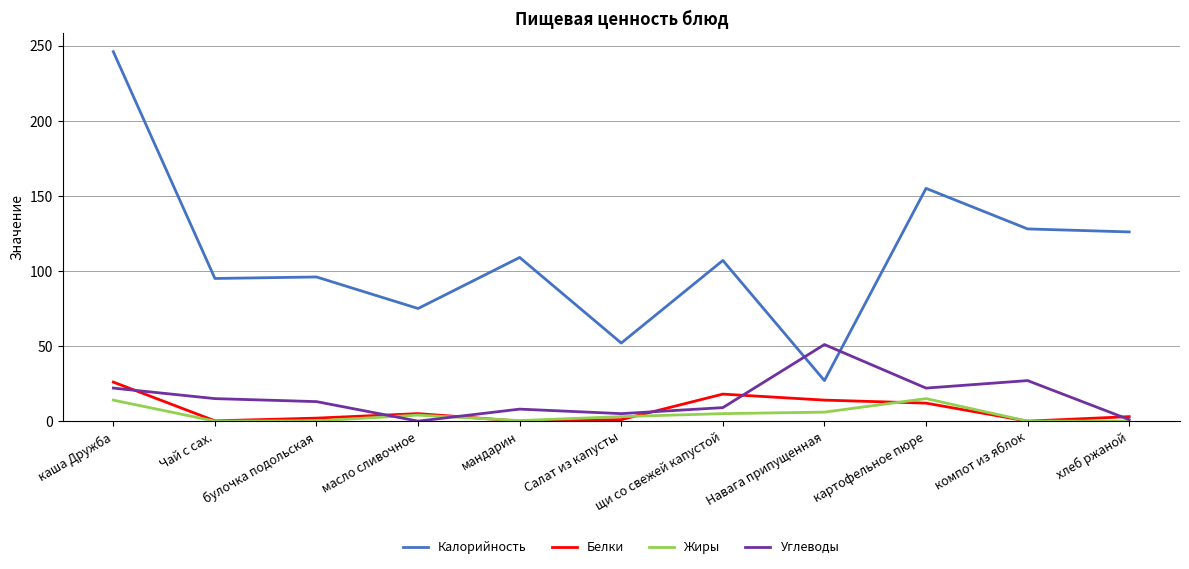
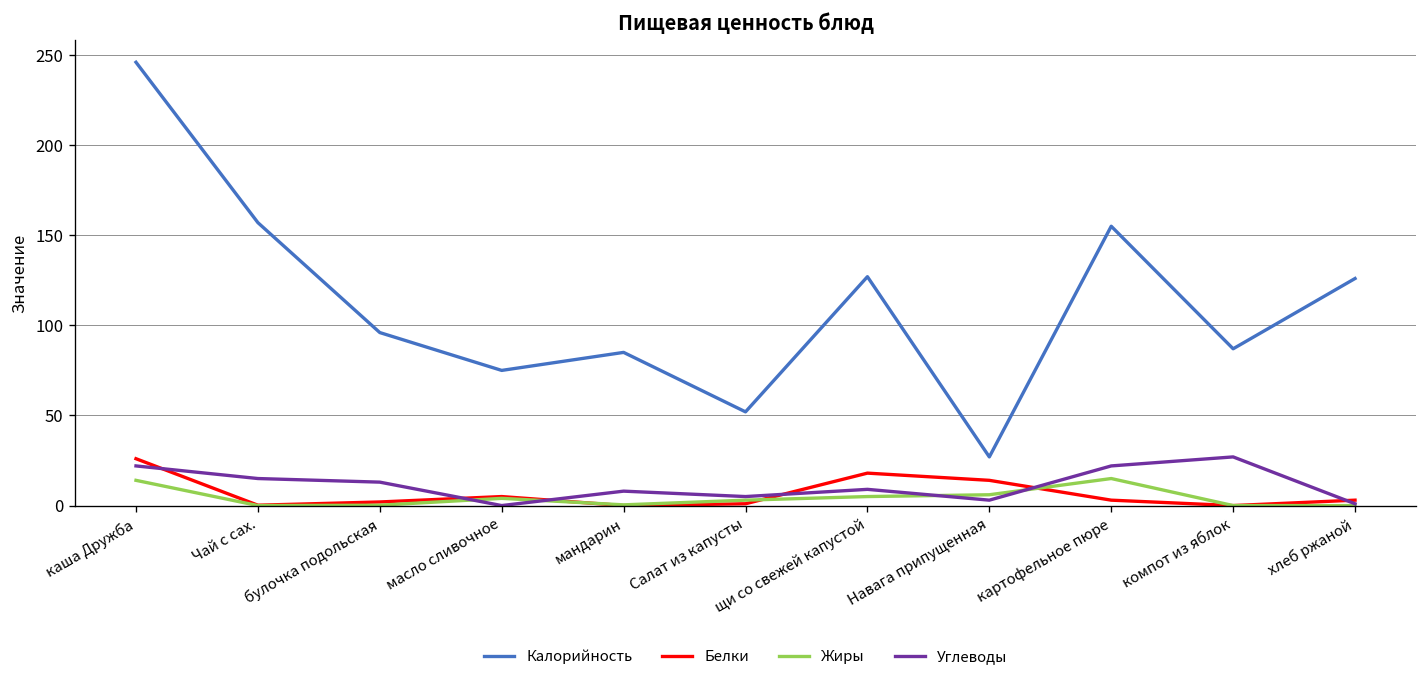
Калорийность, Чай с сах.: 95 -> 157
Калорийность, мандарин: 109 -> 85
Калорийность, щи со свежей капустой: 107 -> 127
Углеводы, Навага припущенная: 51 -> 3
Белки, картофельное пюре: 12 -> 3
Калорийность, компот из яблок: 128 -> 87
